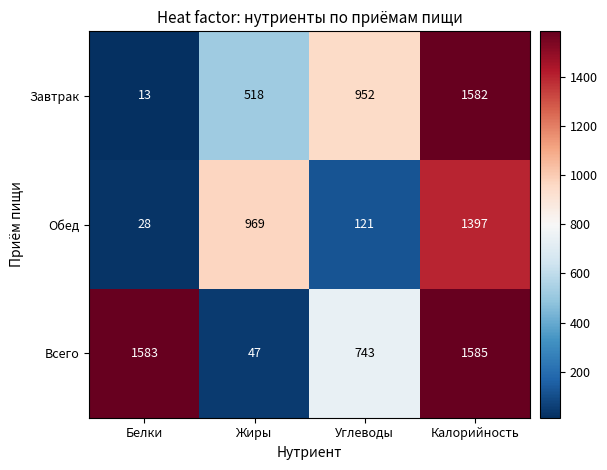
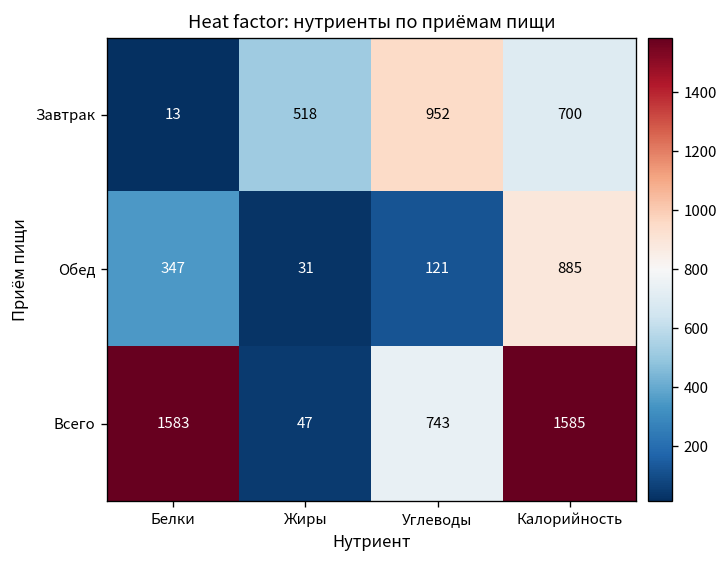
Завтрак, Калорийность: 1582 -> 700
Обед, Белки: 28 -> 347
Обед, Жиры: 969 -> 31
Обед, Калорийность: 1397 -> 885
